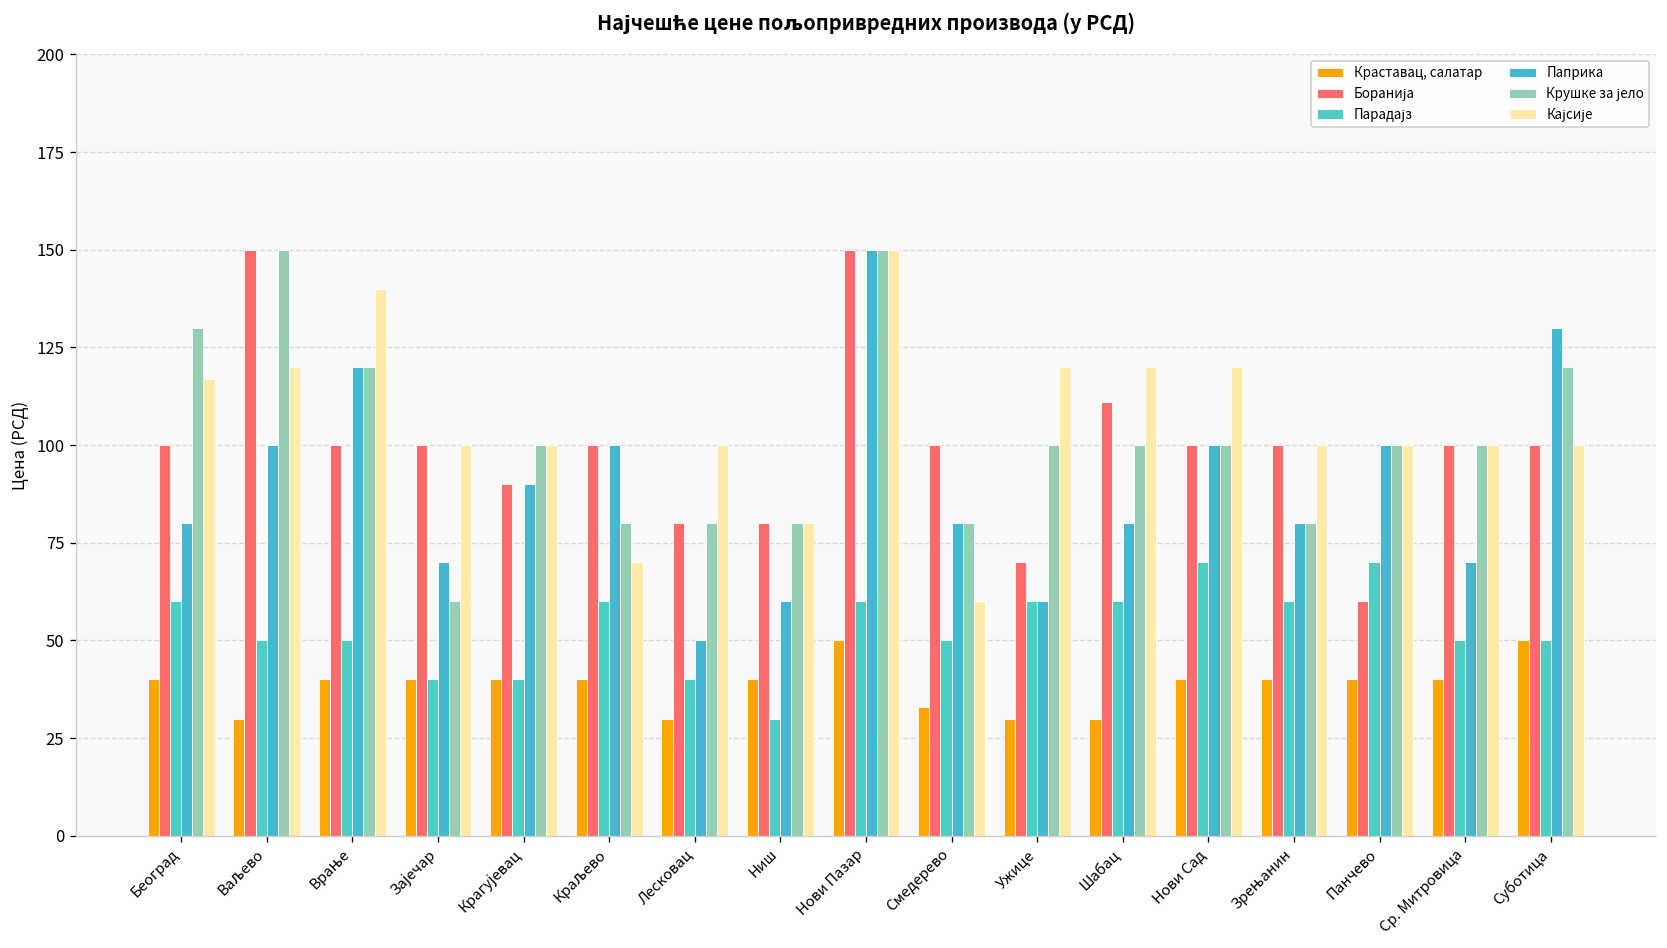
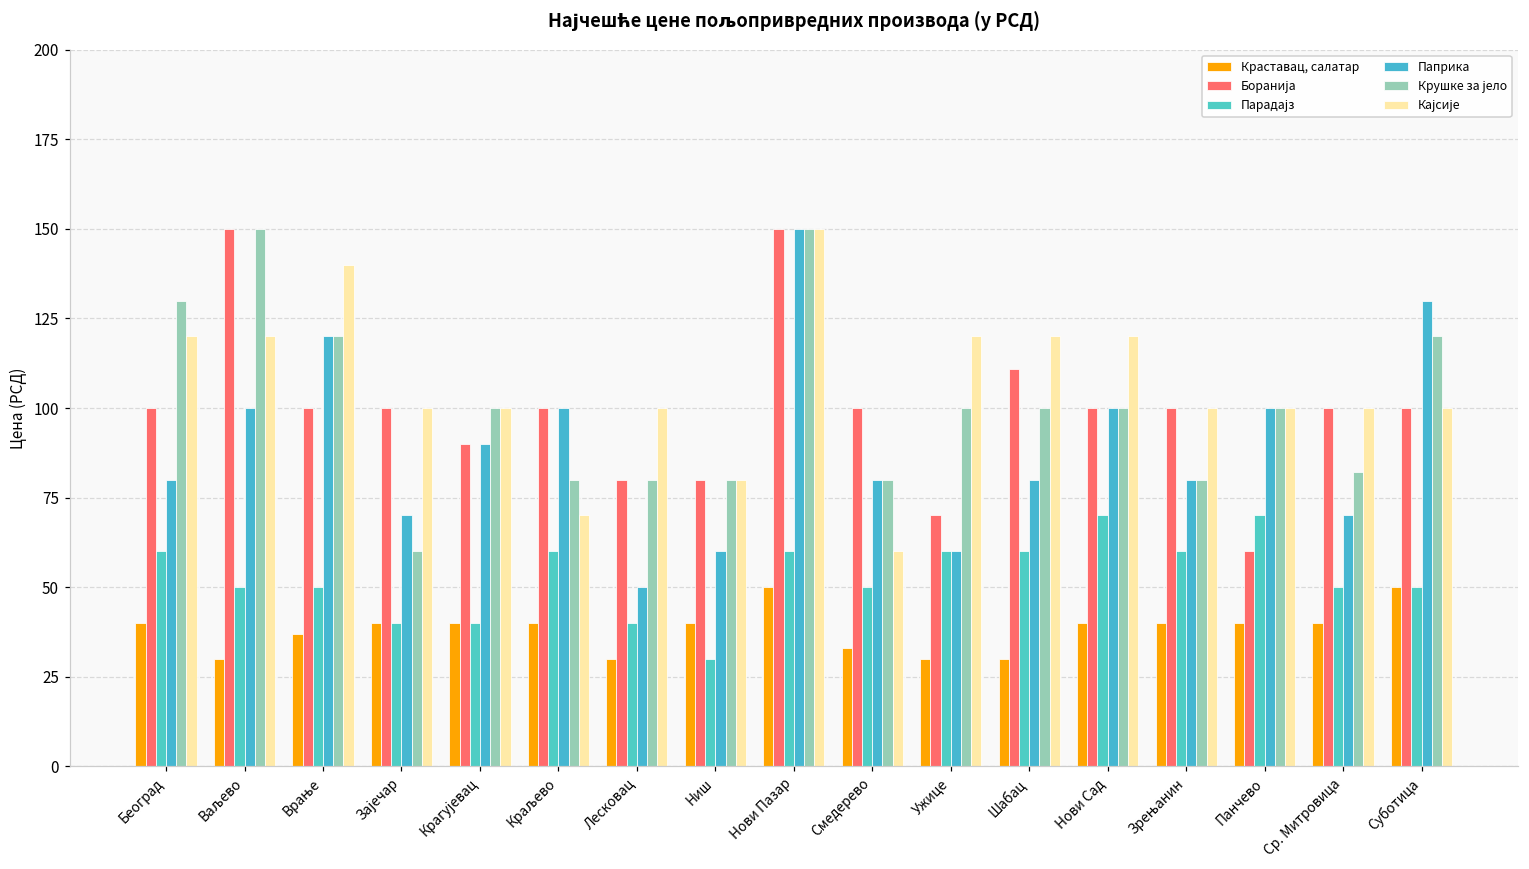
Кајсије, Београд: 117 -> 120
Краставац, салатар, Врање: 40 -> 37
Крушке за јело, Ср. Митровица: 100 -> 82
